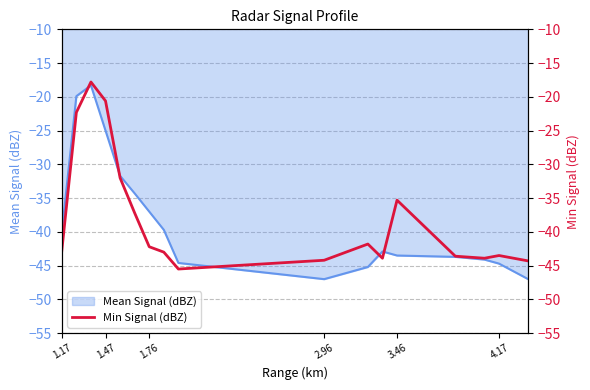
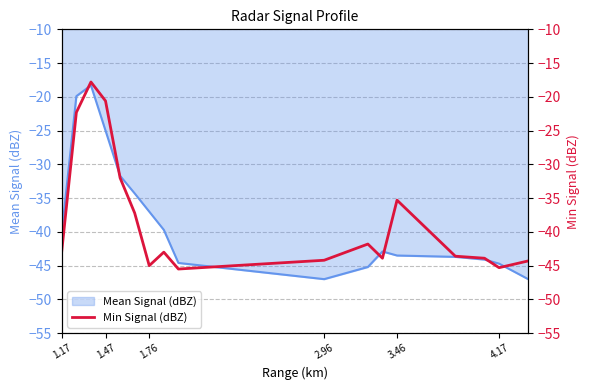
Min Signal (dBZ), 1.76: -42 -> -45
Min Signal (dBZ), 4.17: -44 -> -45
